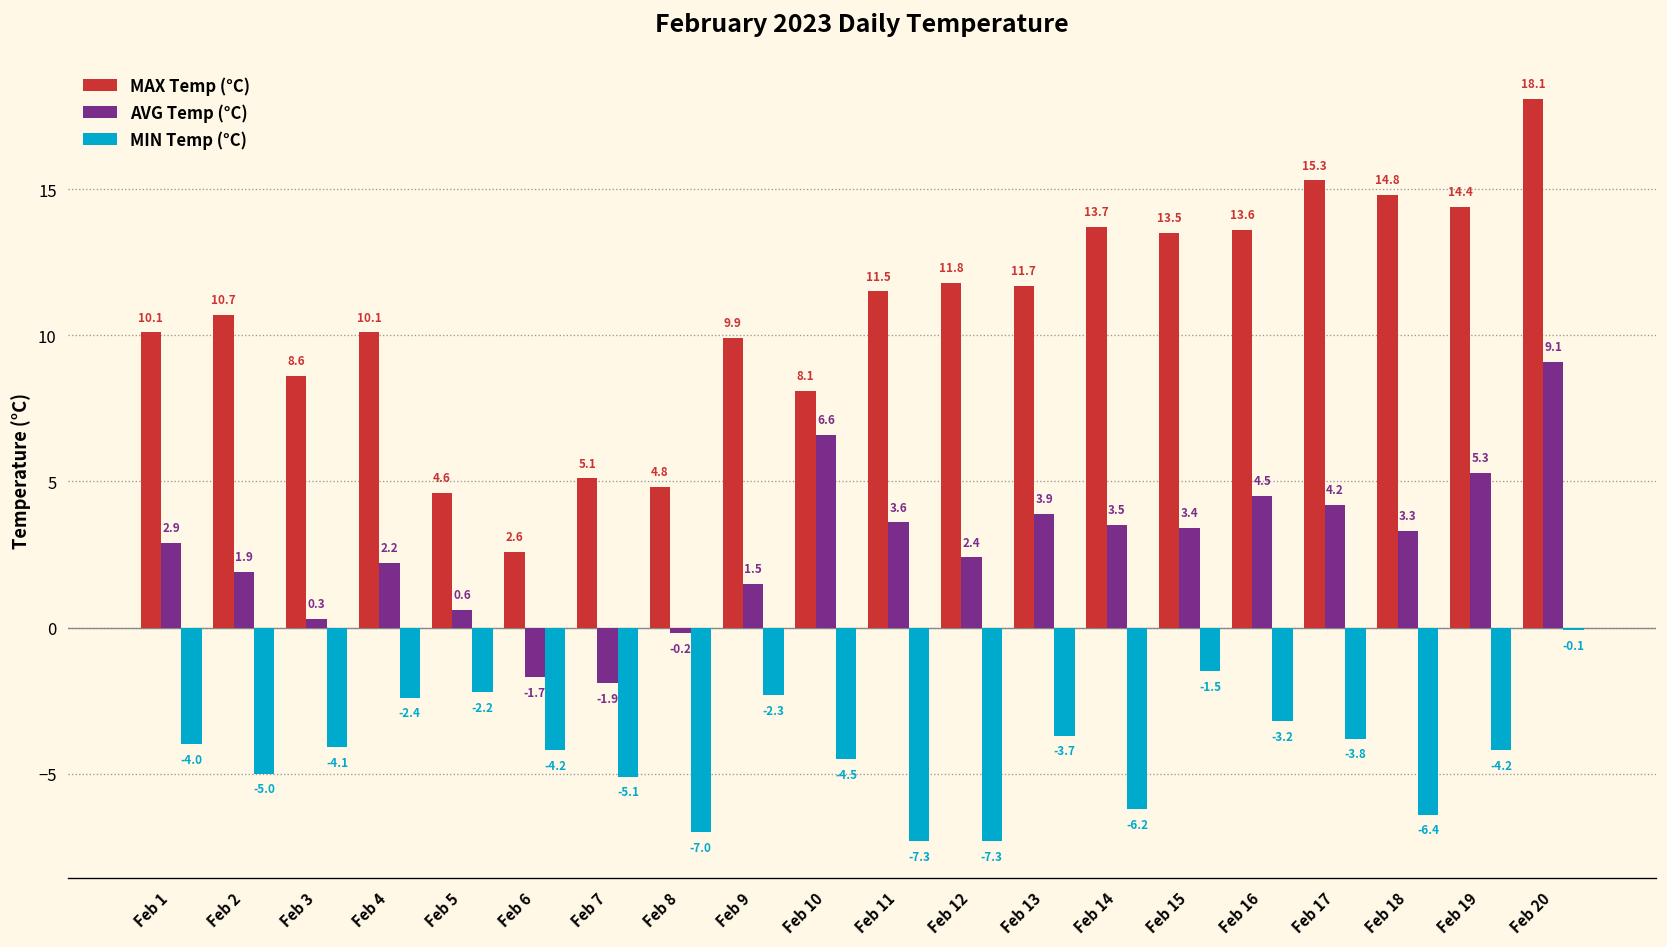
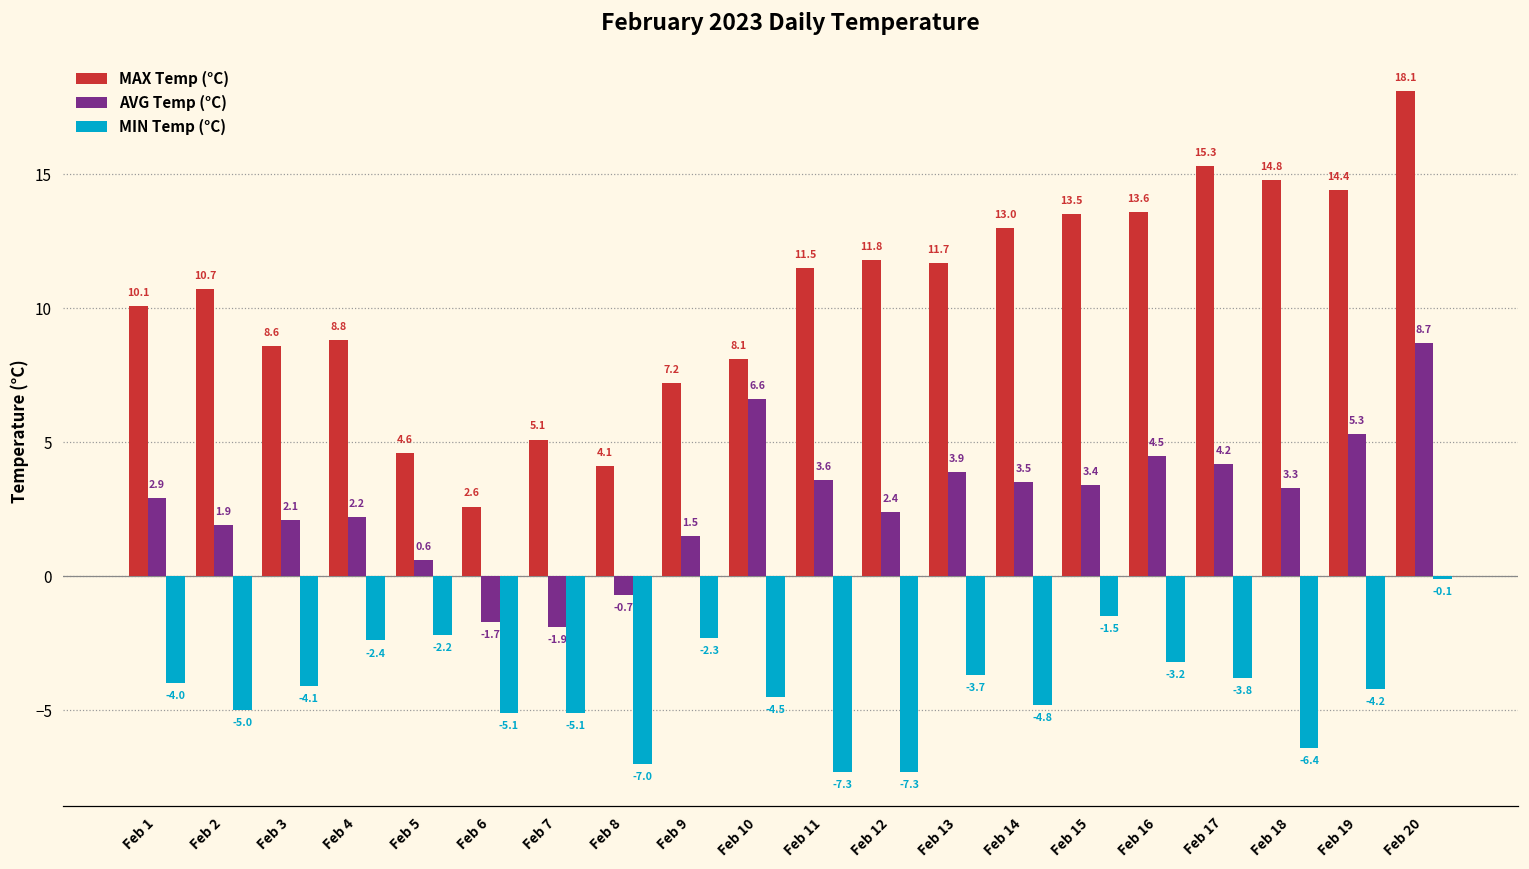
AVG Temp (°C), Feb 3: 0.3 -> 2.1
MAX Temp (°C), Feb 4: 10.1 -> 8.8
MIN Temp (°C), Feb 6: -4.2 -> -5.1
MAX Temp (°C), Feb 8: 4.8 -> 4.1
AVG Temp (°C), Feb 8: -0.2 -> -0.7
MAX Temp (°C), Feb 9: 9.9 -> 7.2
MAX Temp (°C), Feb 14: 13.7 -> 13.0
MIN Temp (°C), Feb 14: -6.2 -> -4.8
AVG Temp (°C), Feb 20: 9.1 -> 8.7
